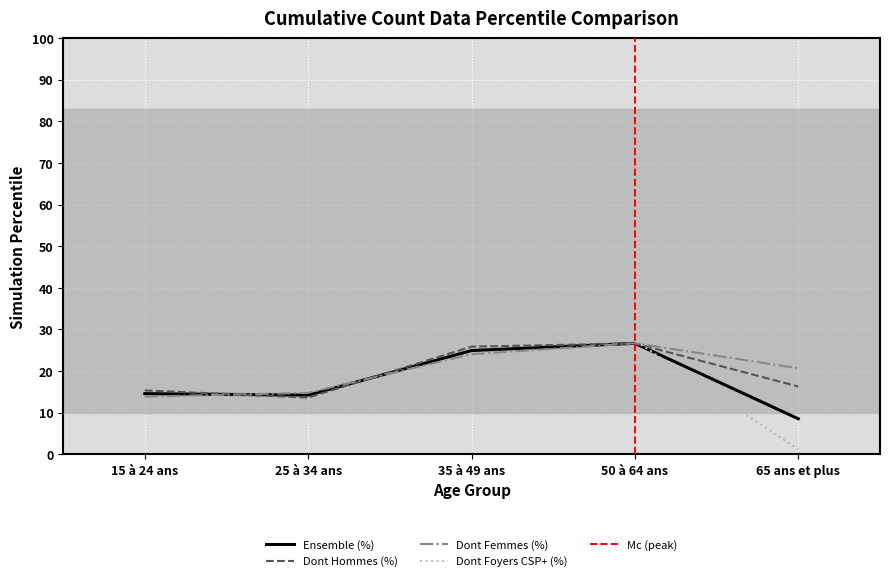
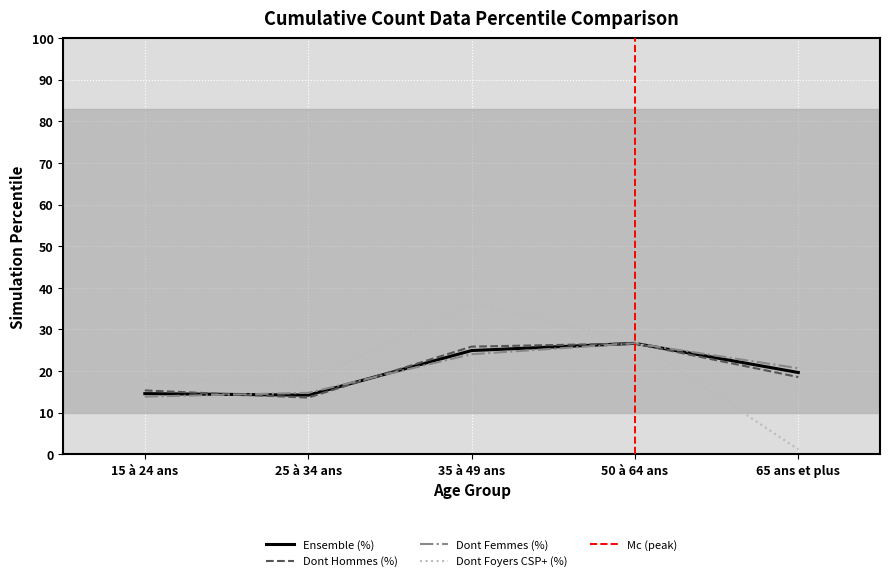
Ensemble (%), 65 ans et plus: 9 -> 20
Dont Hommes (%), 65 ans et plus: 16 -> 19
